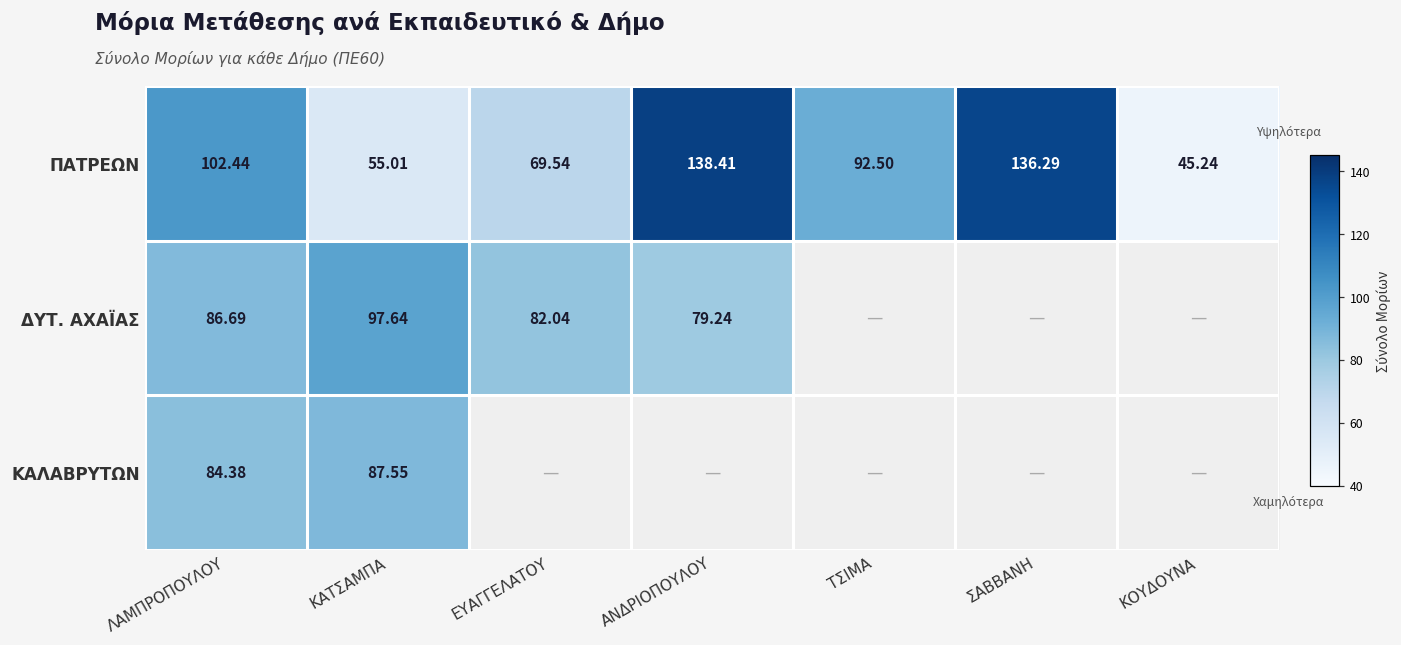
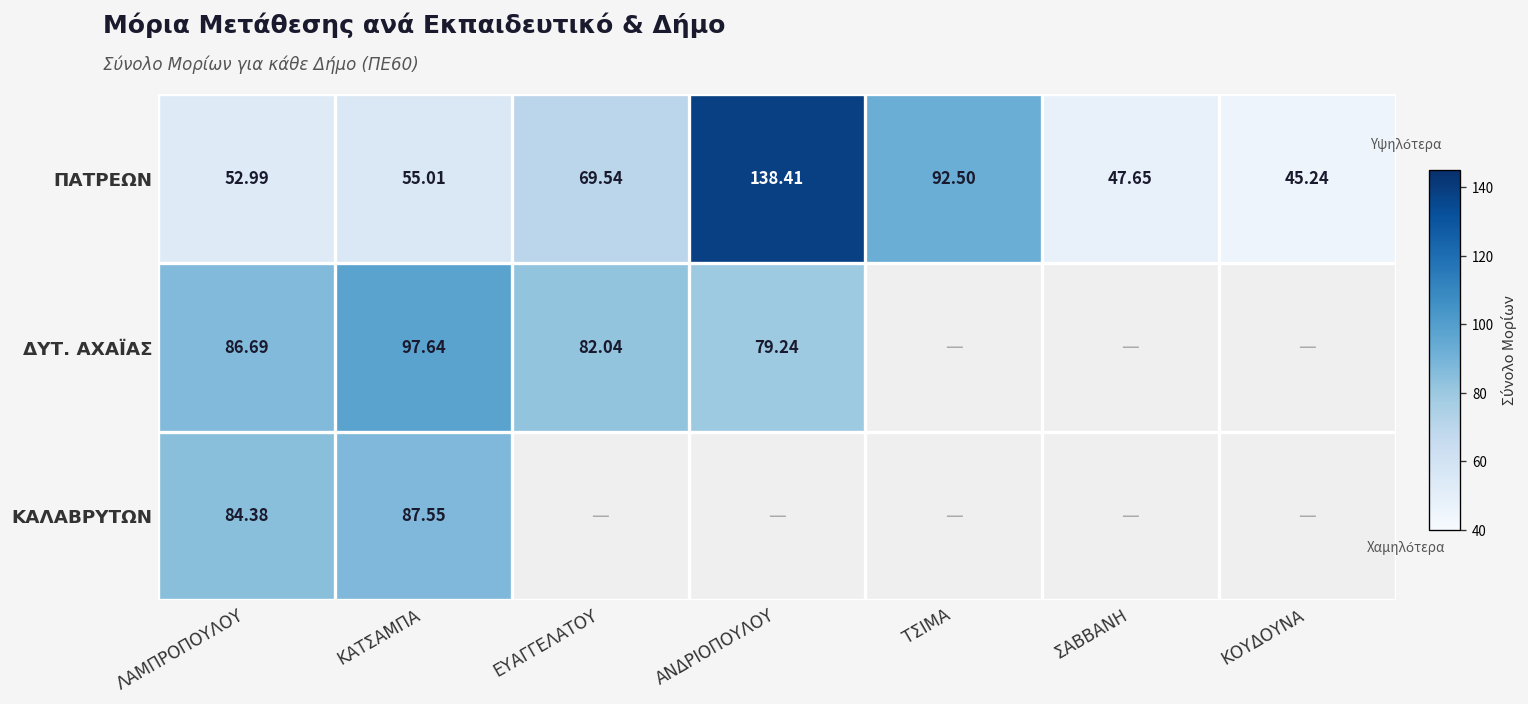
ΠΑΤΡΕΩΝ, ΛΑΜΠΡΟΠΟΥΛΟΥ: 102.44 -> 52.99
ΠΑΤΡΕΩΝ, ΣΑΒΒΑΝΗ: 136.29 -> 47.65
